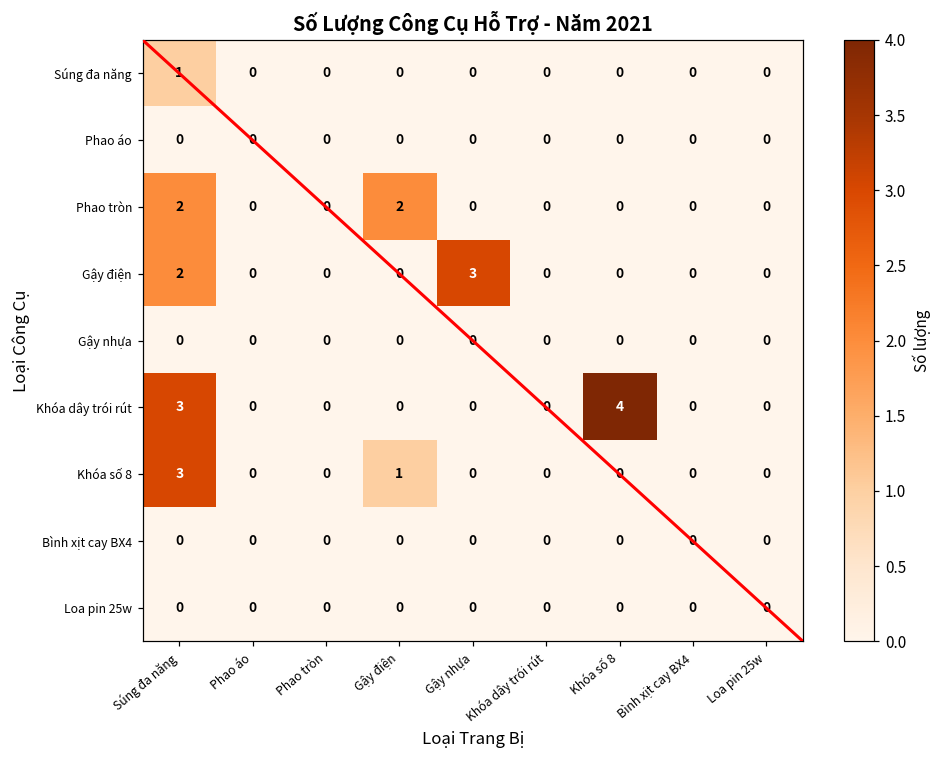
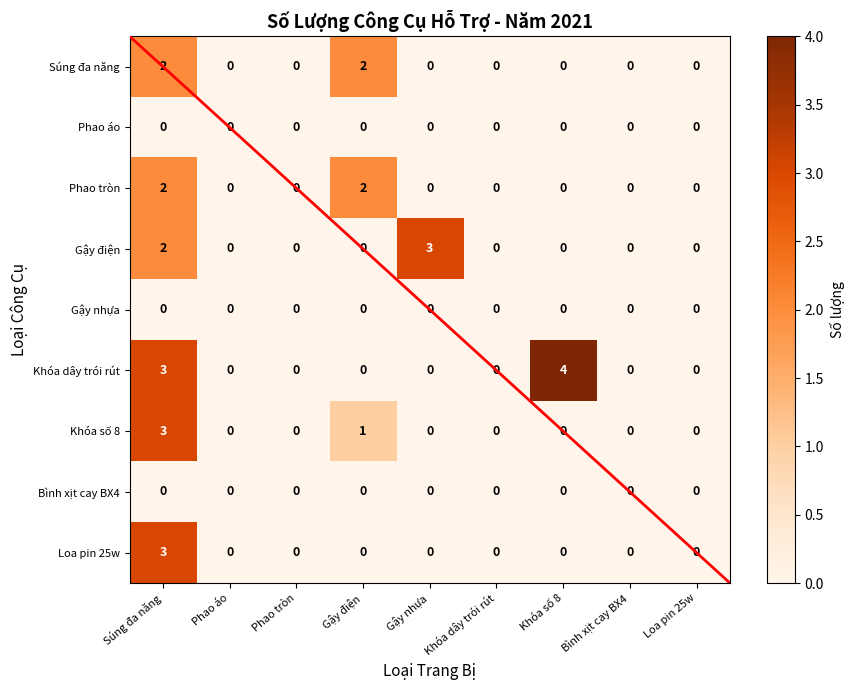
Súng đa năng, Súng đa năng: 1 -> 2
Súng đa năng, Gậy điện: 0 -> 2
Loa pin 25w, Súng đa năng: 0 -> 3
